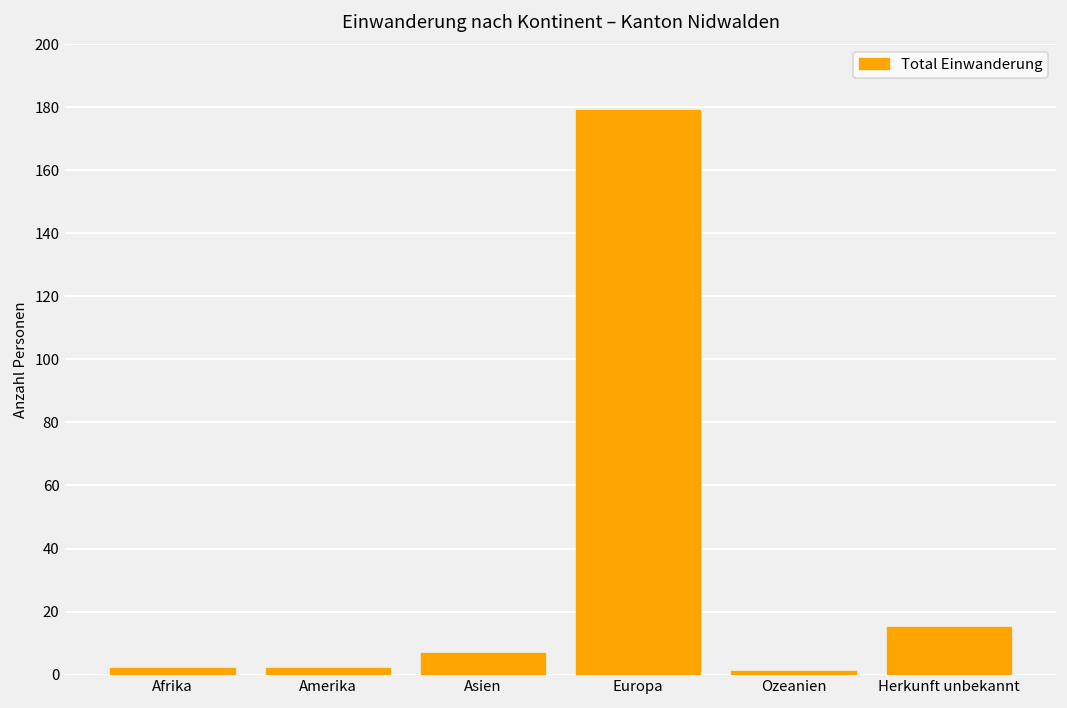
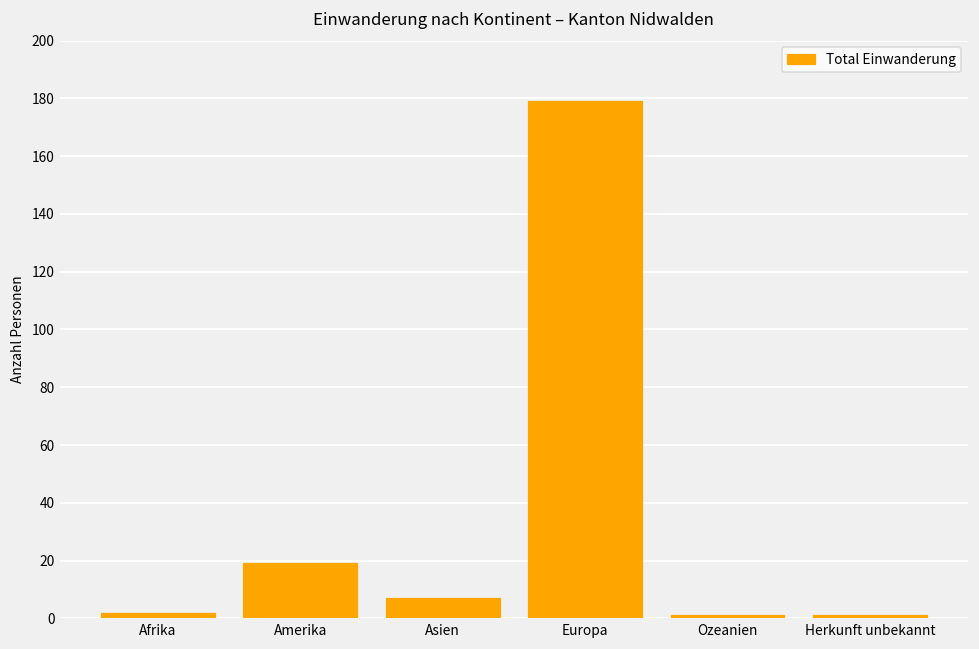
Amerika: 2 -> 19
Herkunft unbekannt: 15 -> 1
